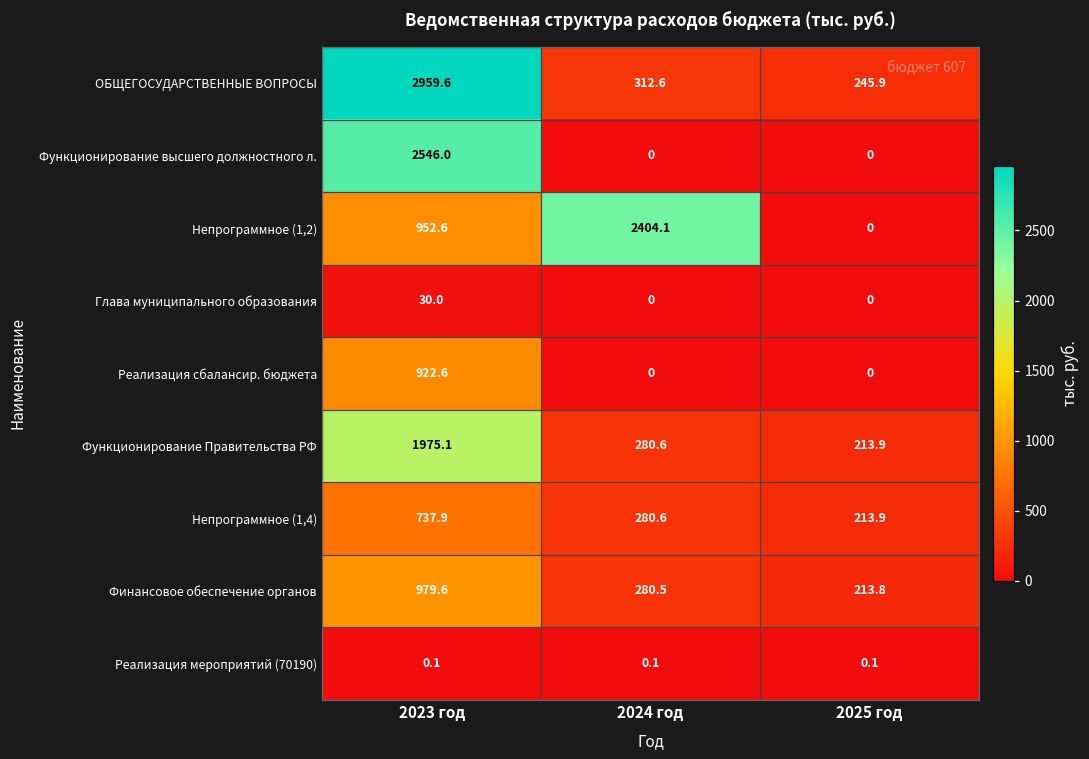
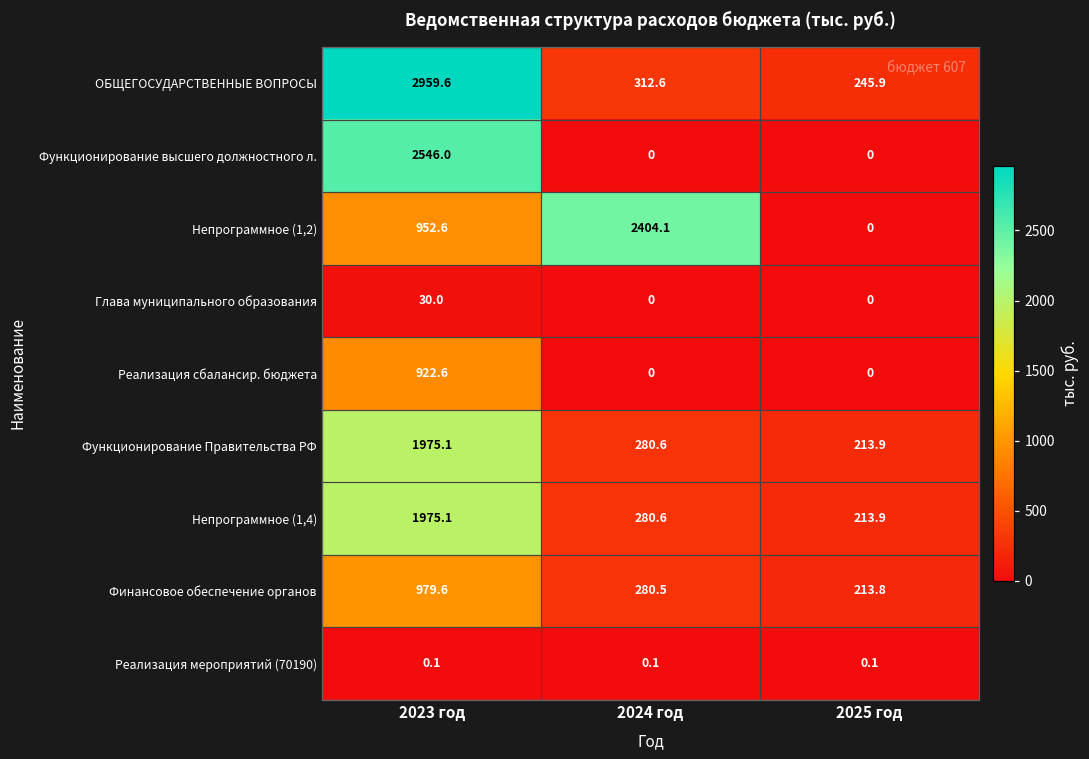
Непрограммное (1,4), 2023 год: 737.9 -> 1975.1
